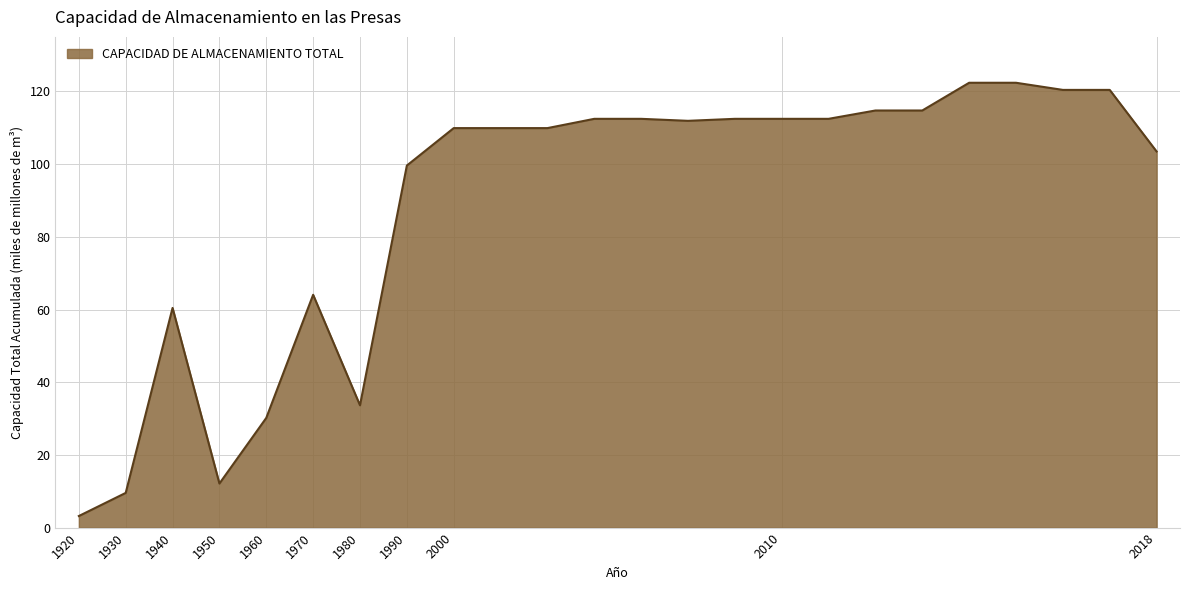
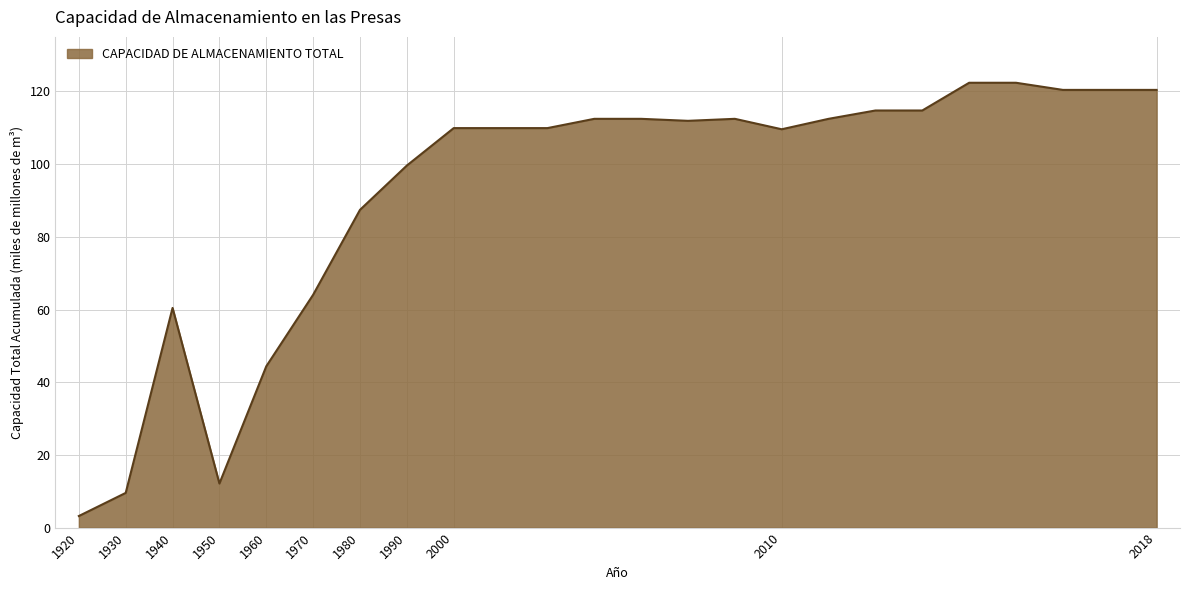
1960: 30 -> 44
1980: 34 -> 87
2010: 112 -> 110
2018: 103 -> 120
